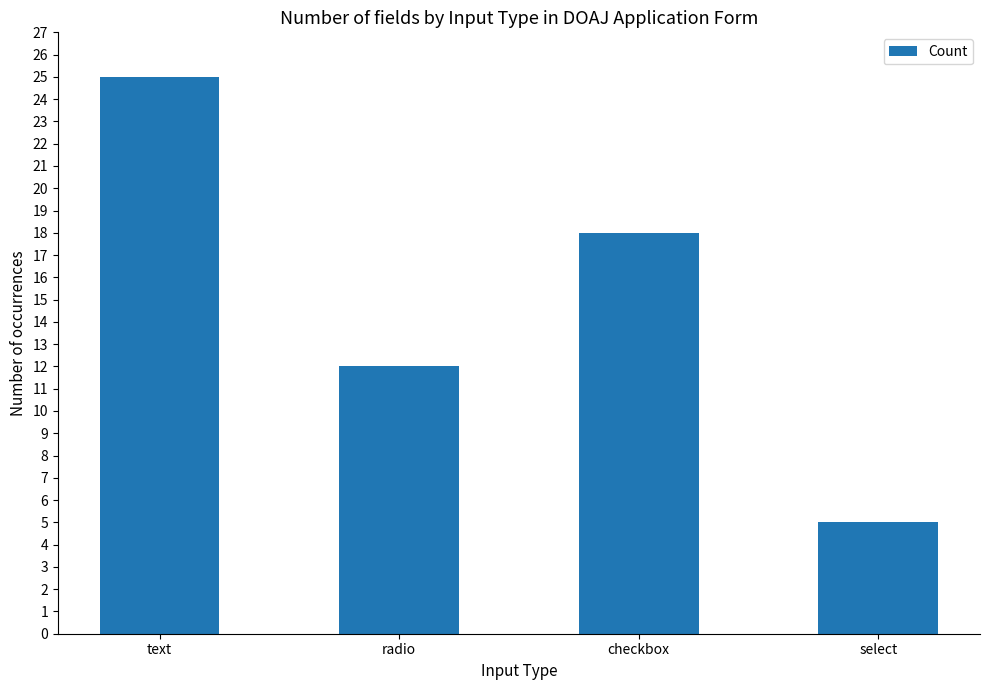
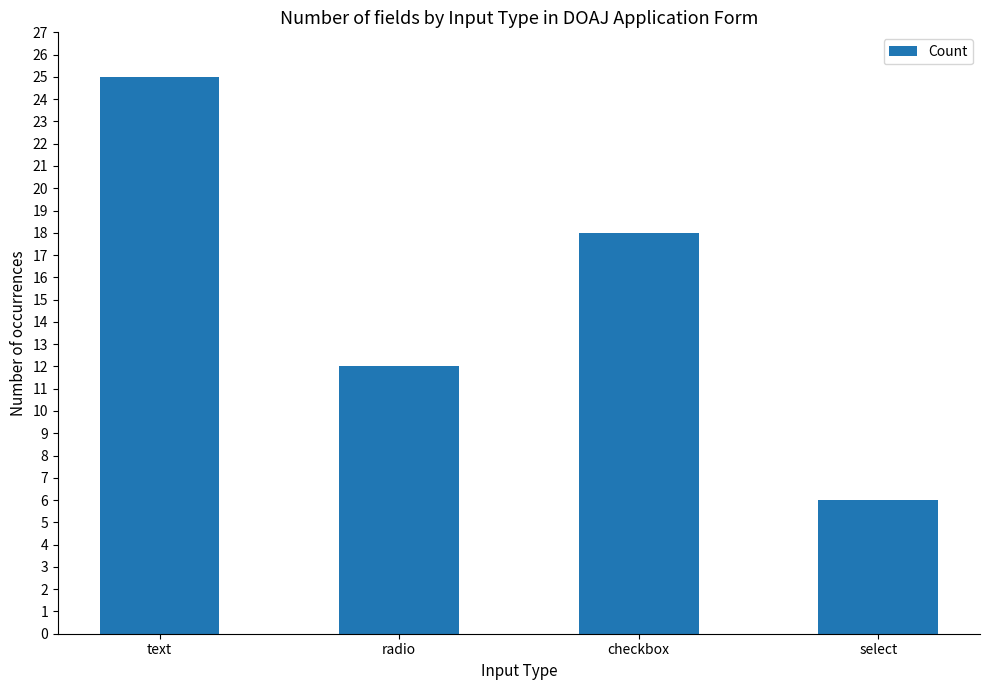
select: 5 -> 6
